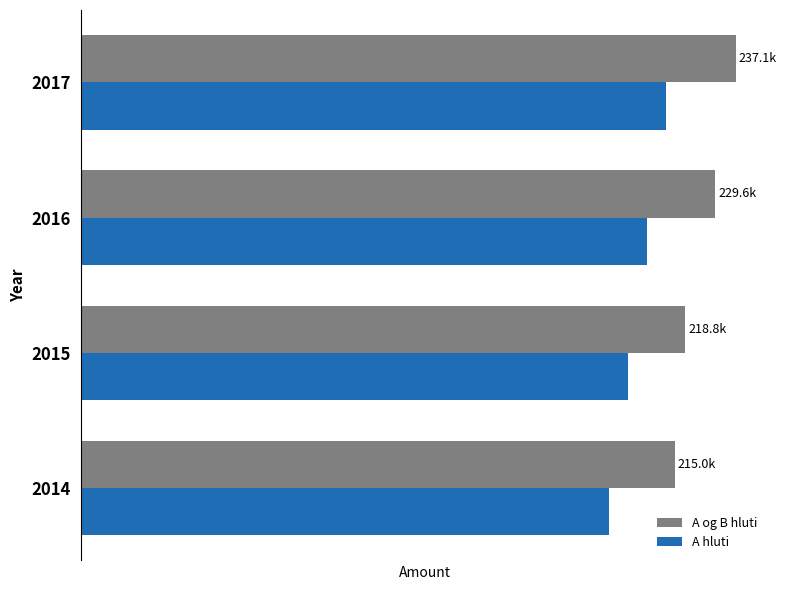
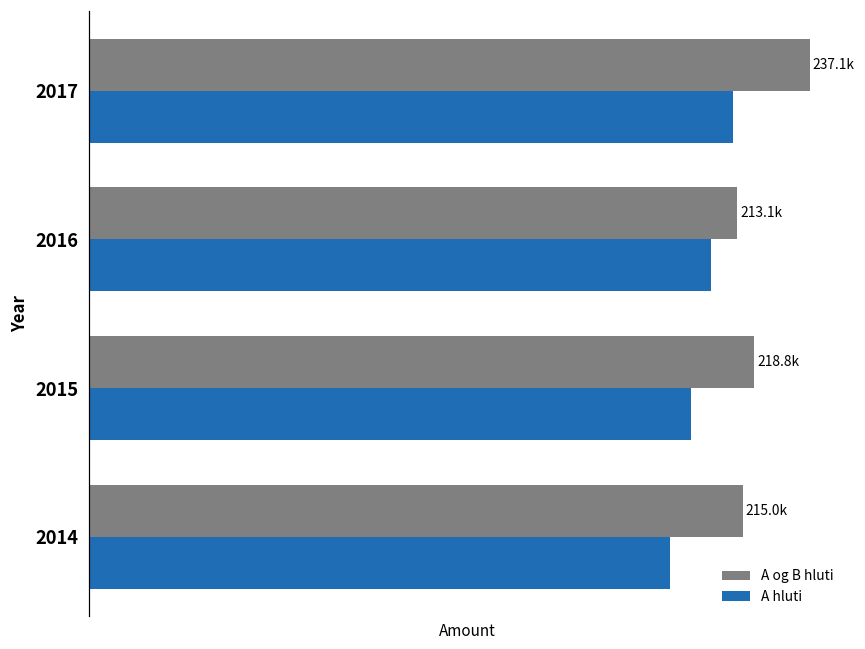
A og B hluti, 2016: 229.6k -> 213.1k
